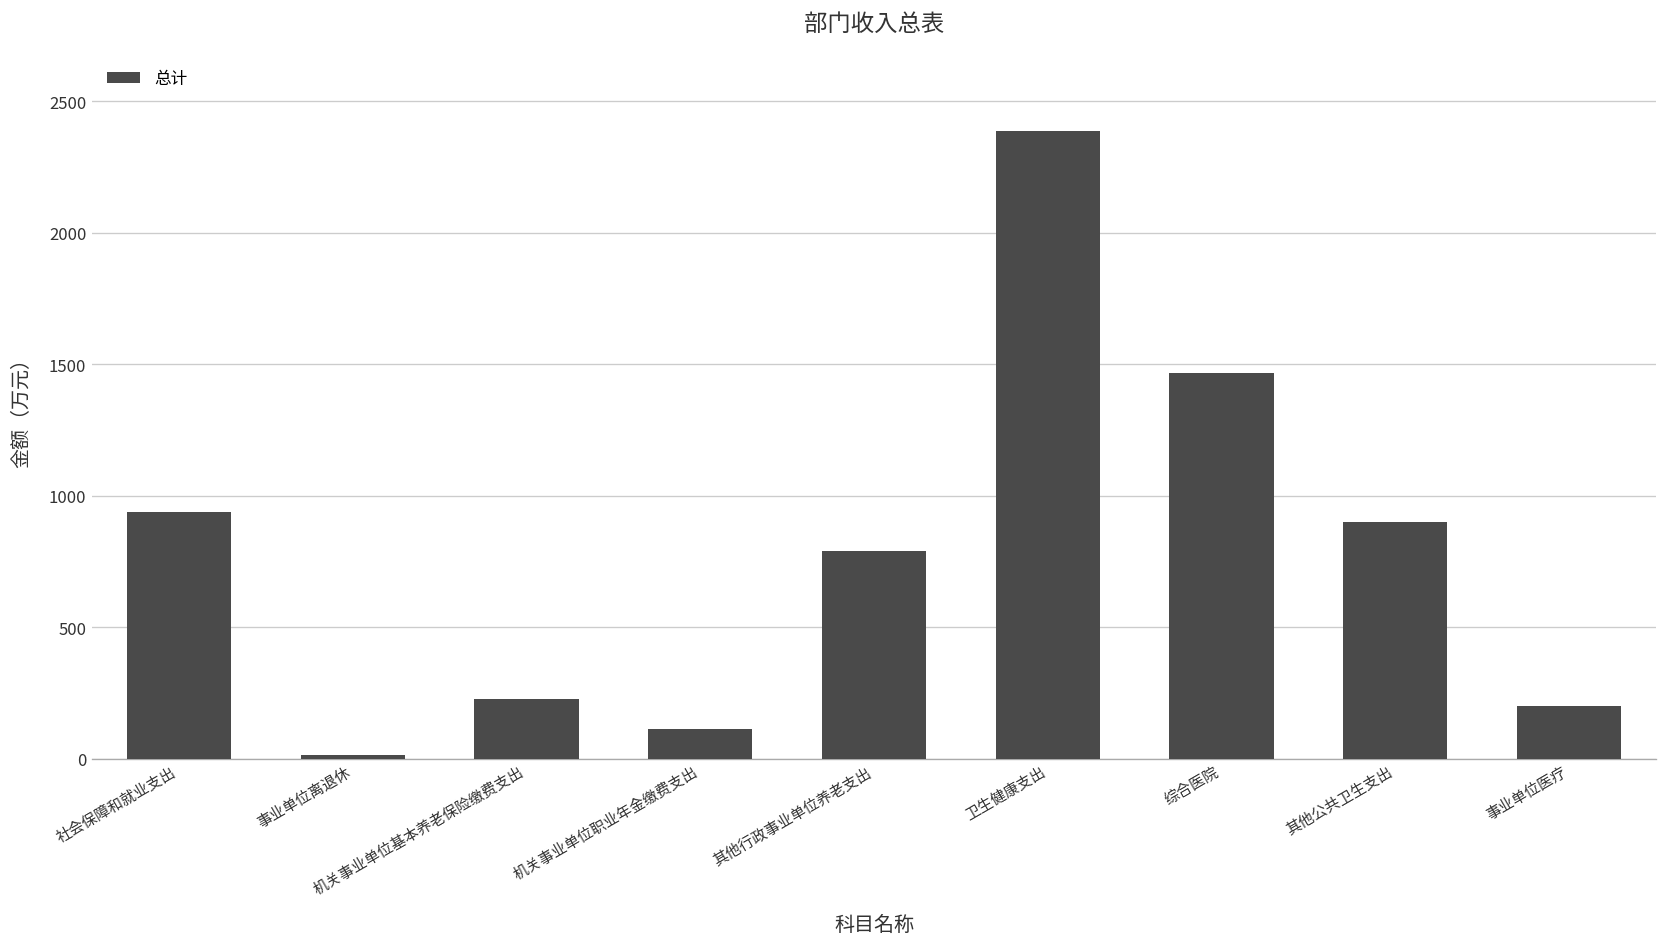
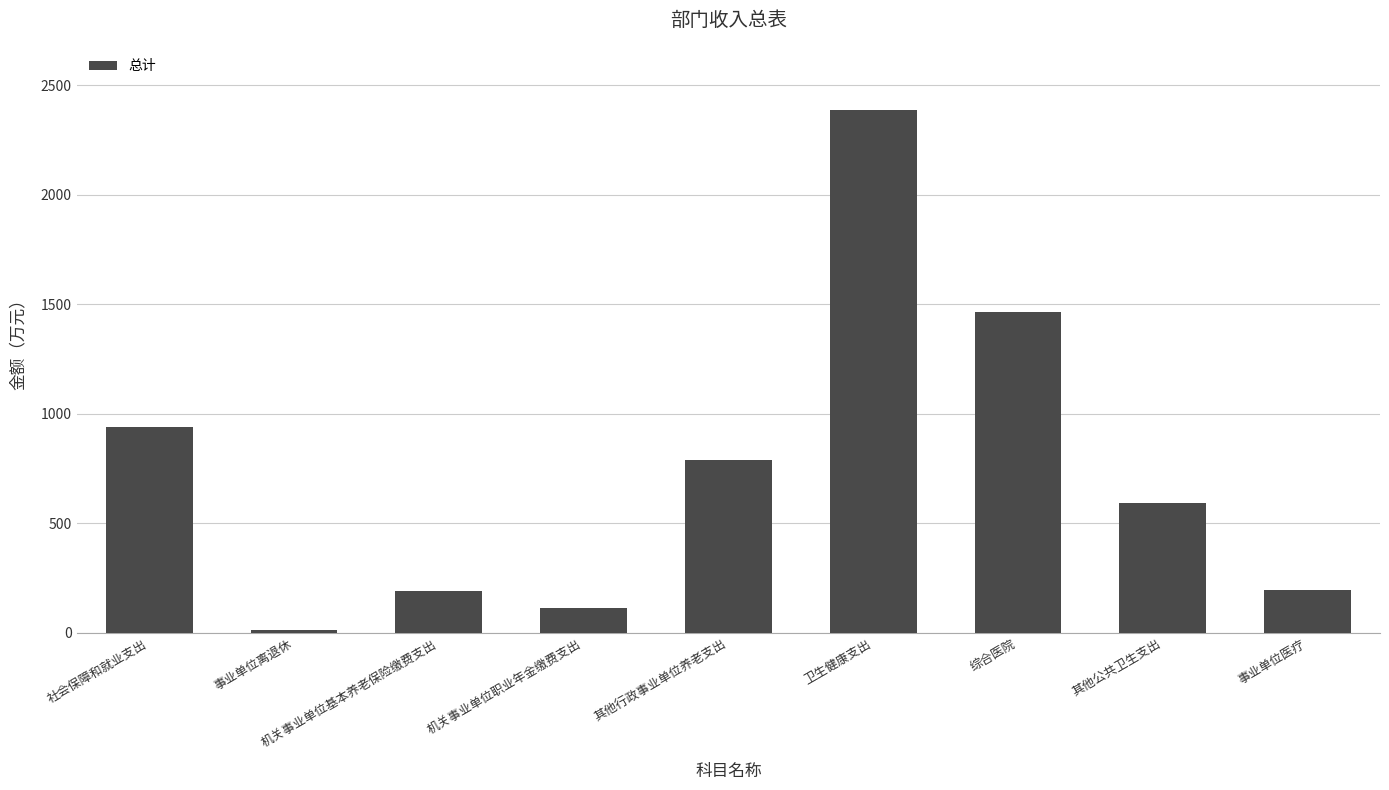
机关事业单位基本养老保险缴费支出: 230 -> 190
其他公共卫生支出: 900 -> 590
